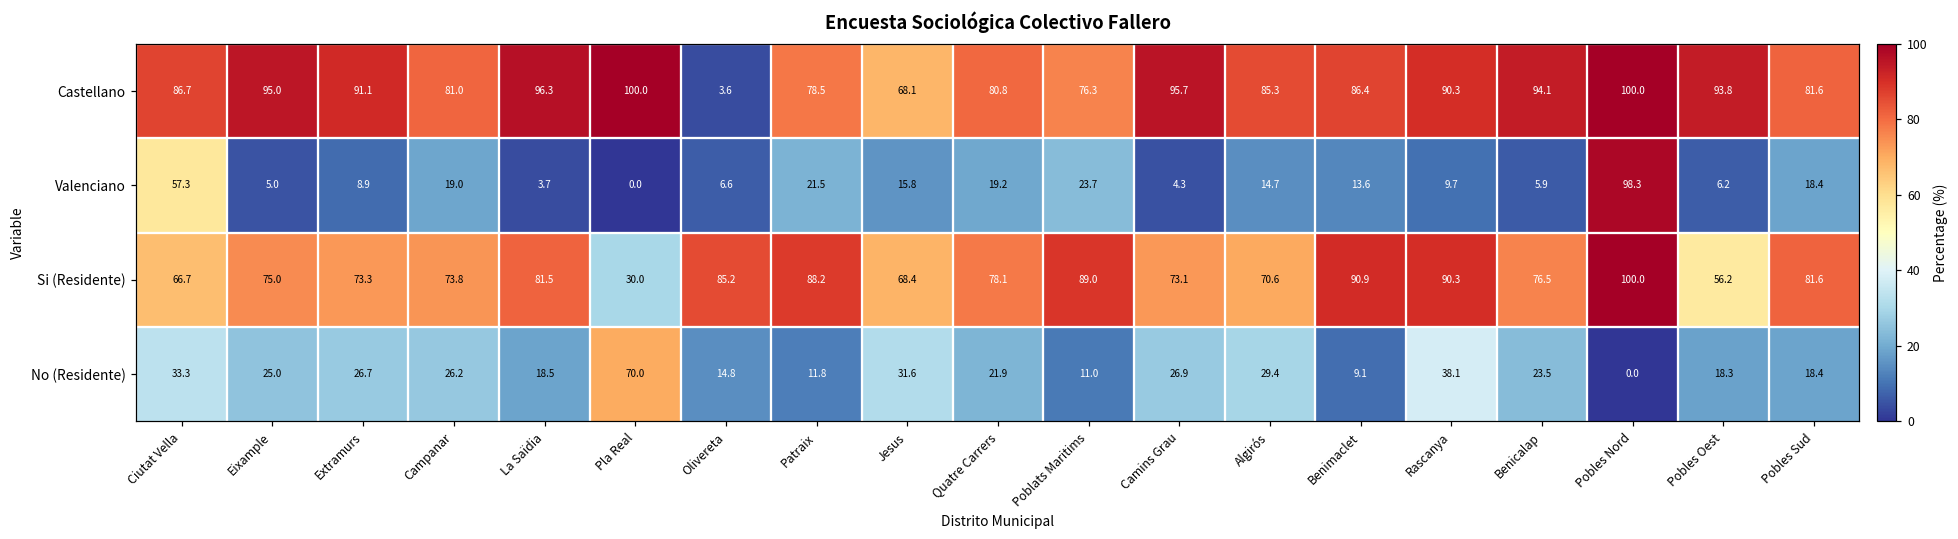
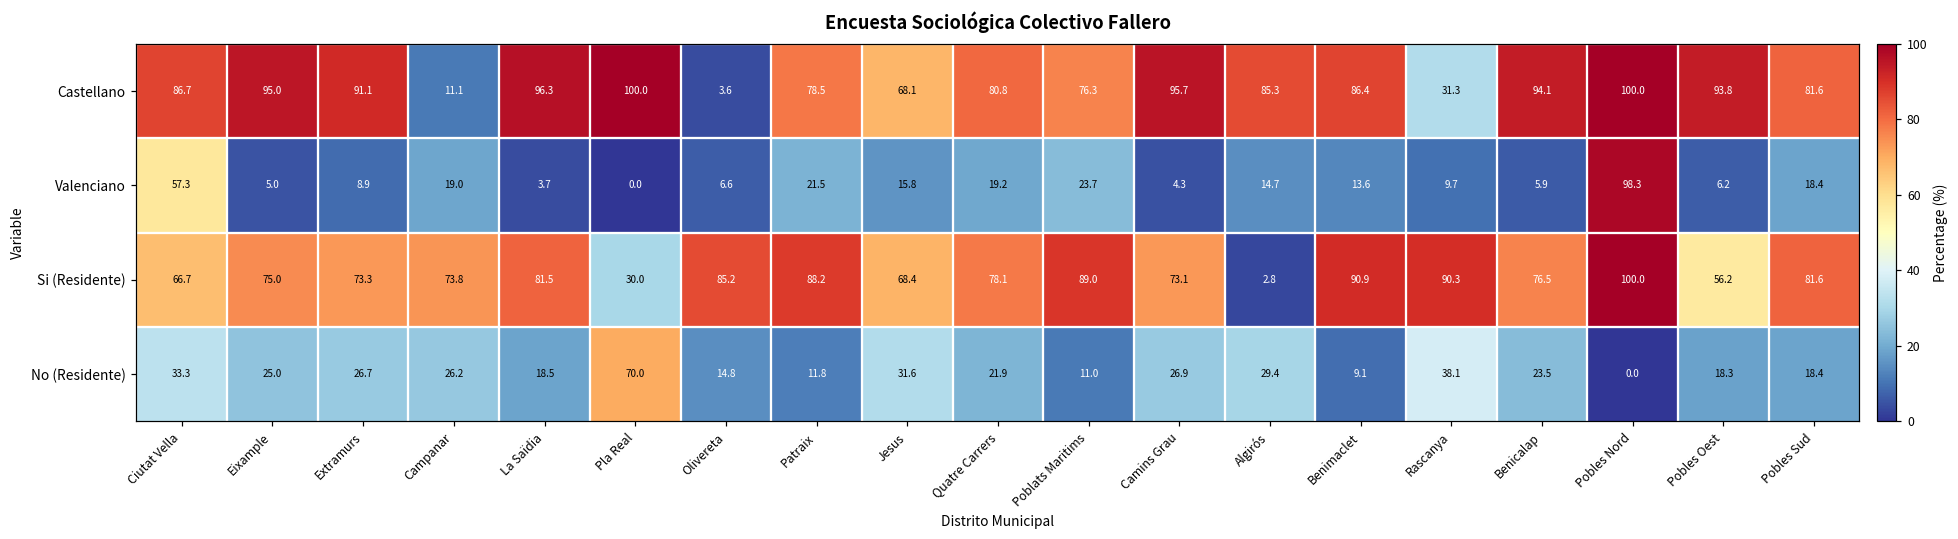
Castellano, Campanar: 81.0 -> 11.1
Castellano, Rascanya: 90.3 -> 31.3
Si (Residente), Algirós: 70.6 -> 2.8
